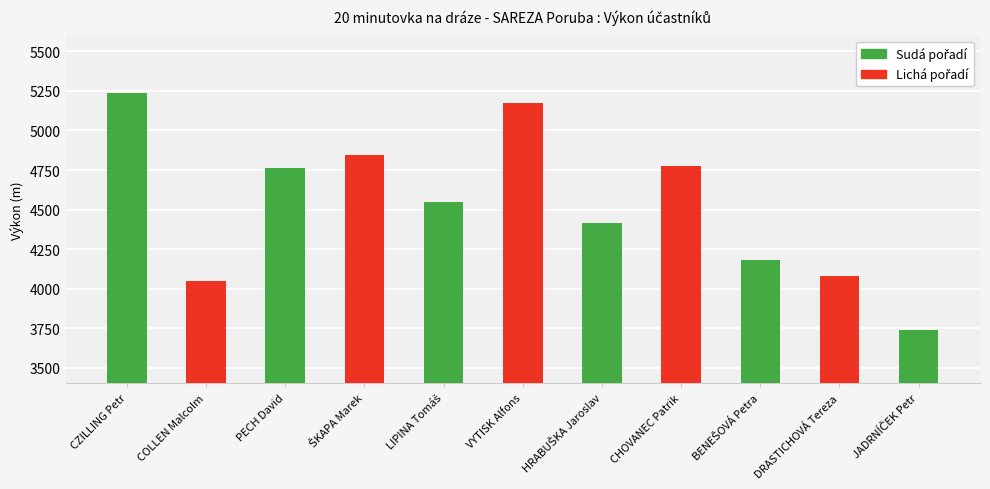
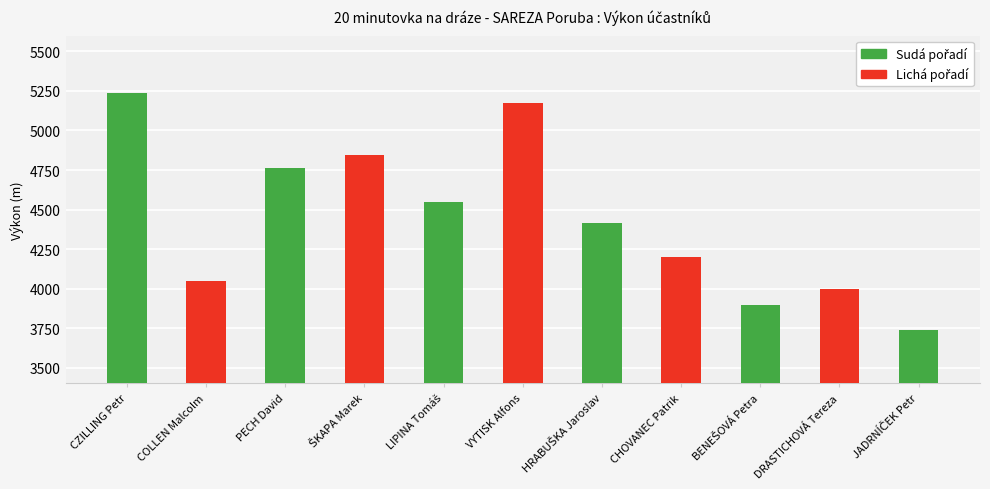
CHOVANEC Patrik: 4780 -> 4200
BENEŠOVÁ Petra: 4180 -> 3900
DRASTICHOVÁ Tereza: 4080 -> 4000
